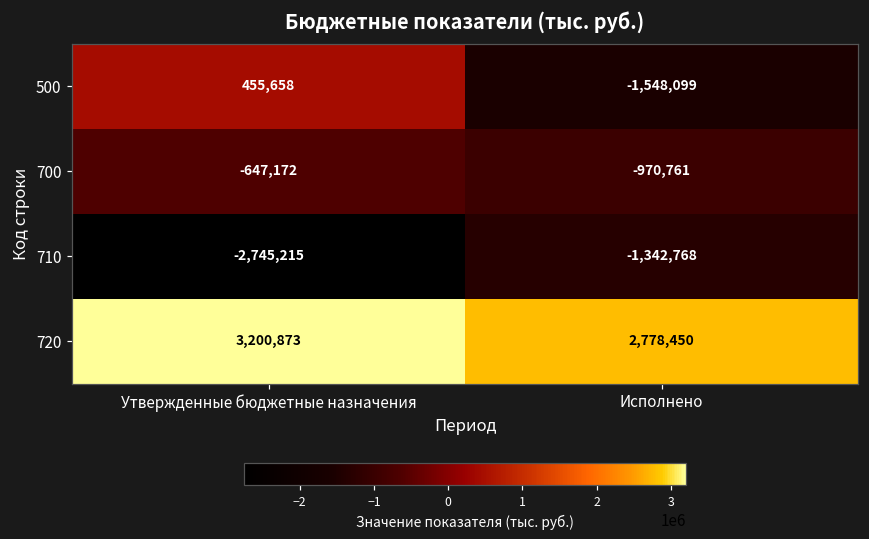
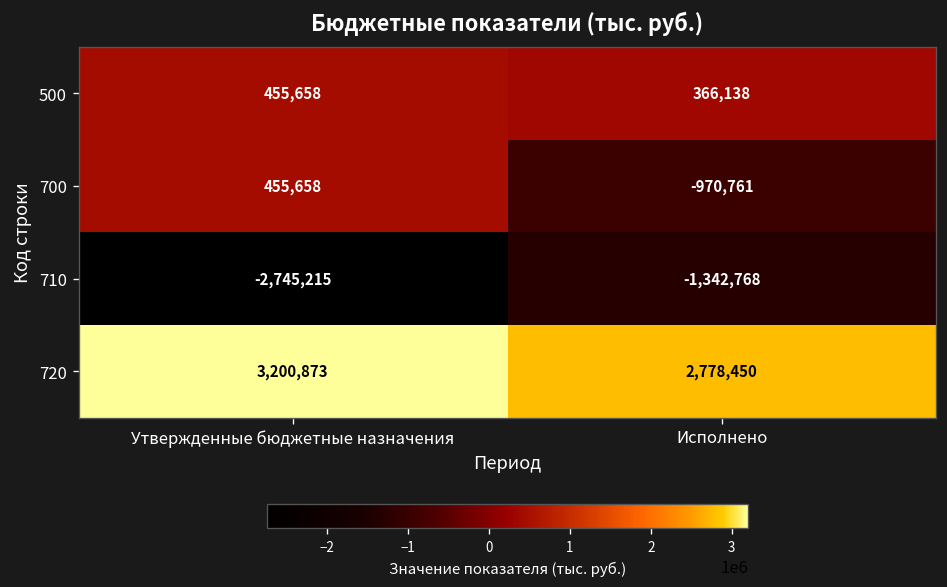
500, Исполнено: -1,548,099 -> 366,138
700, Утвержденные бюджетные назначения: -647,172 -> 455,658
